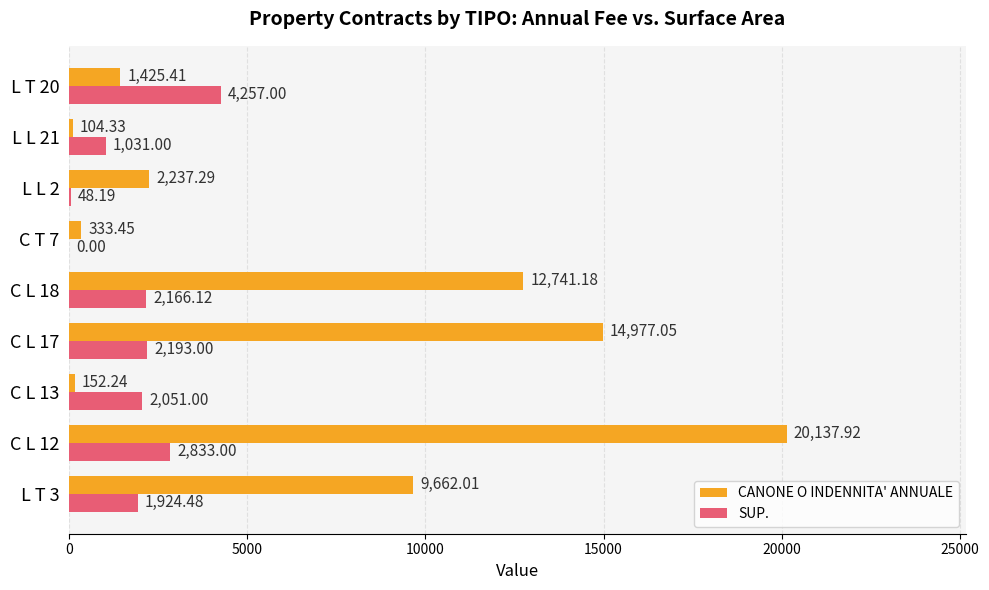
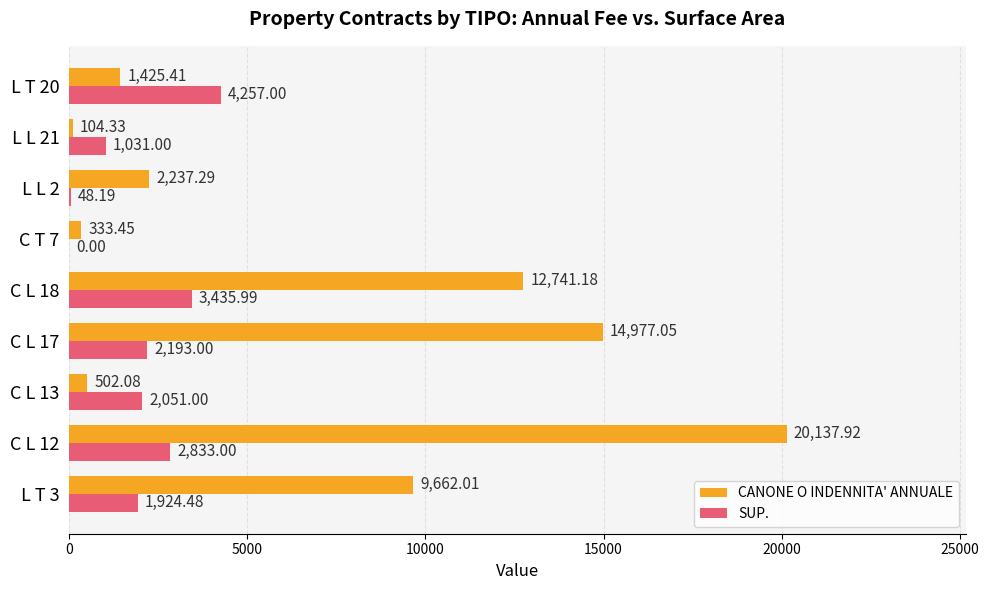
SUP., C L 18: 2,166.12 -> 3,435.99
CANONE O INDENNITA' ANNUALE, C L 13: 152.24 -> 502.08
